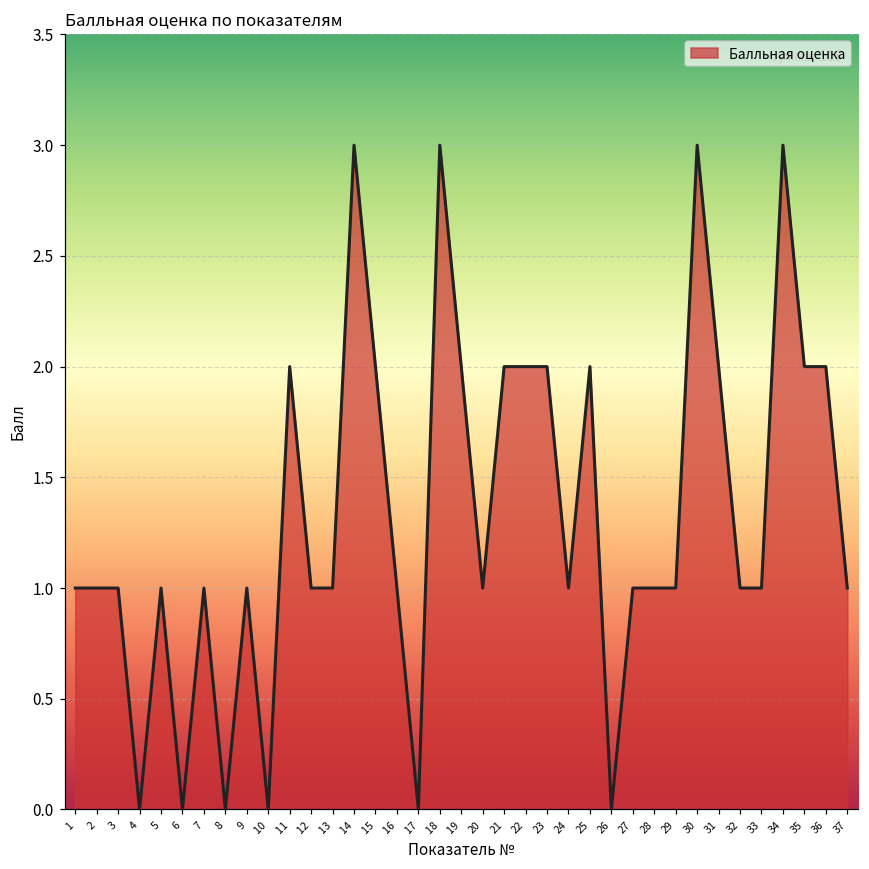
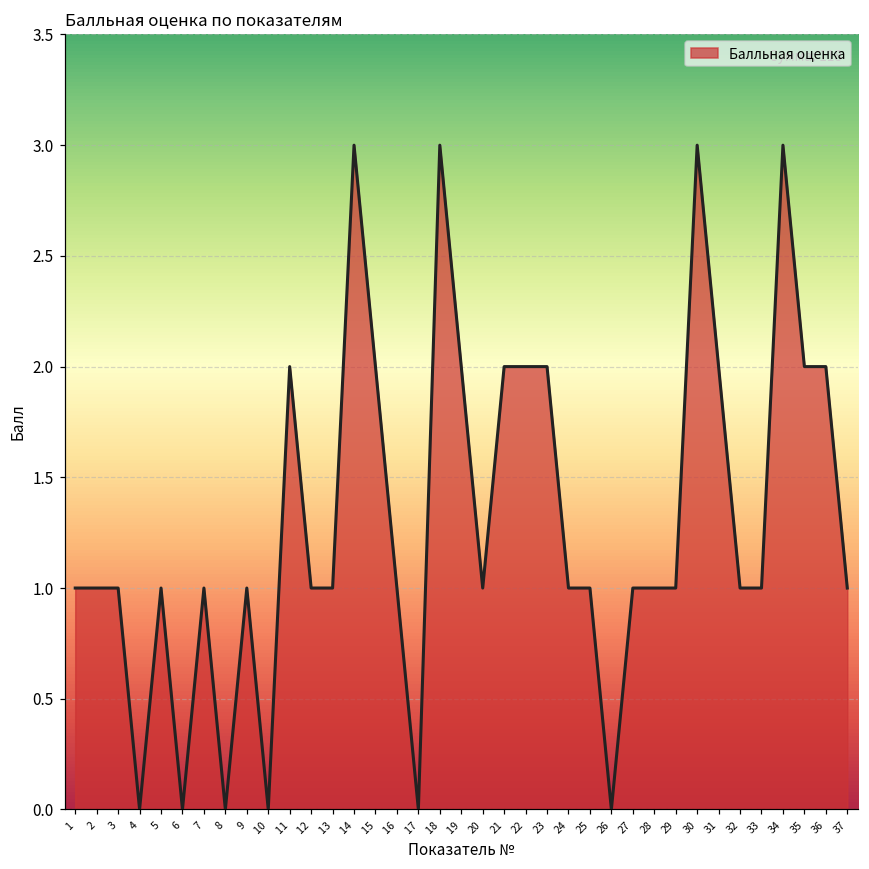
25: 2 -> 1
